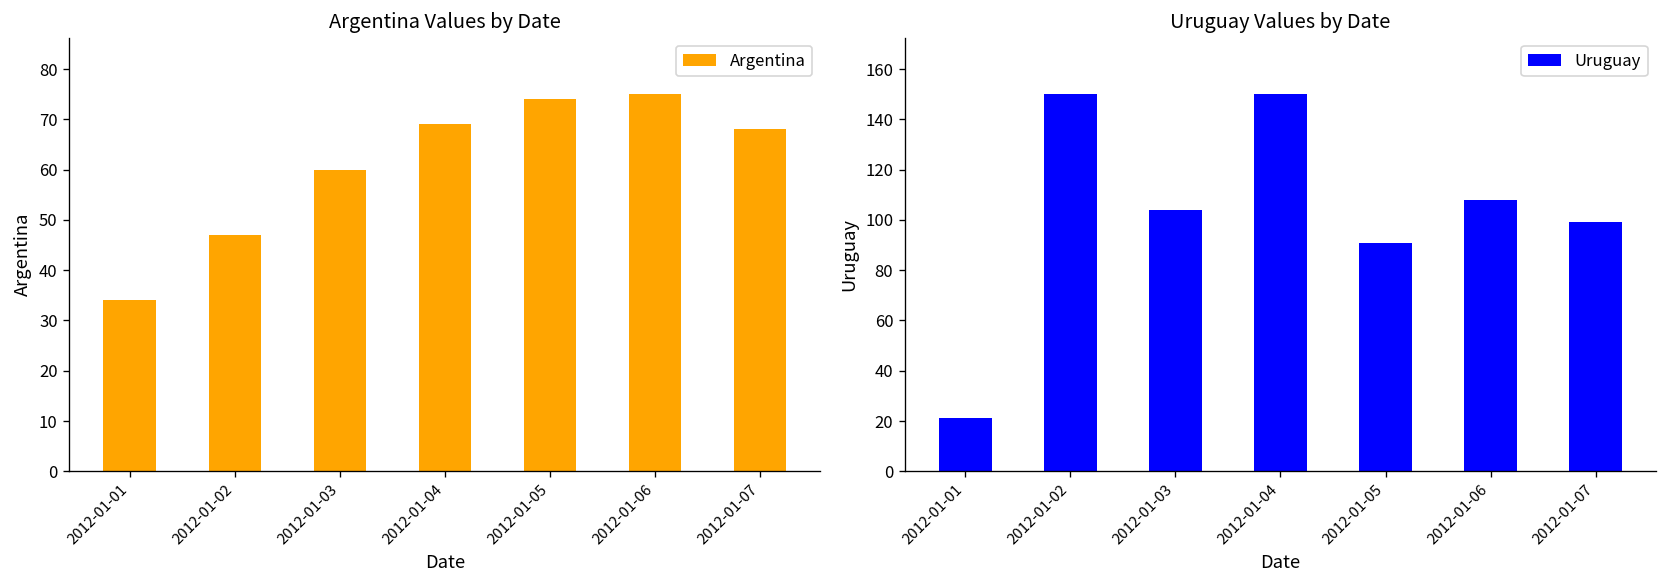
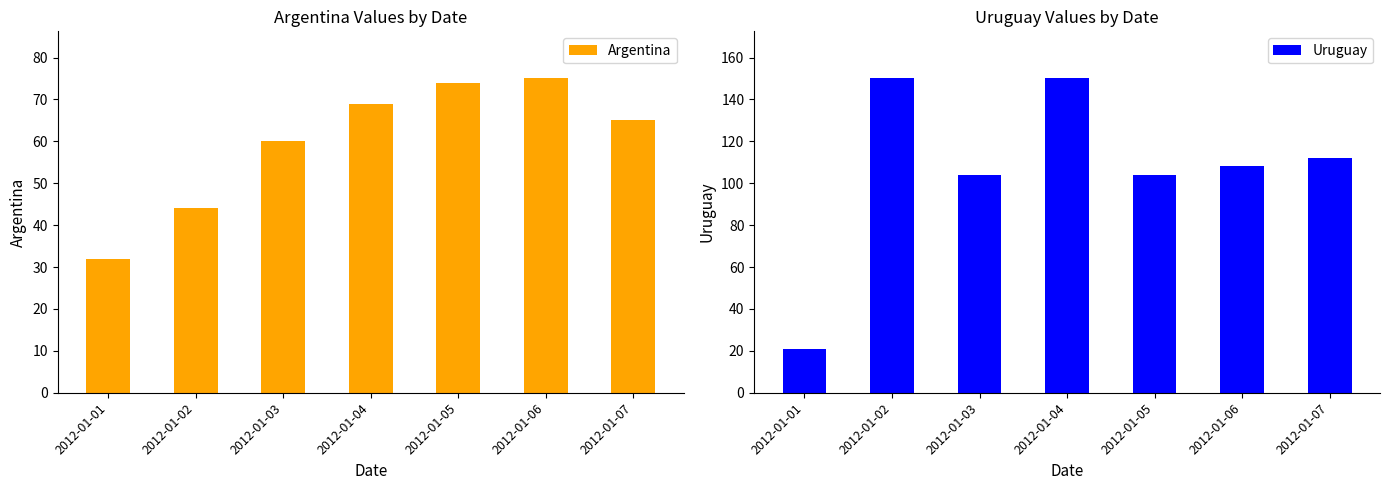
Argentina Values by Date, 2012-01-01: 34 -> 32
Argentina Values by Date, 2012-01-02: 47 -> 44
Argentina Values by Date, 2012-01-07: 68 -> 65
Uruguay Values by Date, 2012-01-05: 91 -> 104
Uruguay Values by Date, 2012-01-07: 99 -> 112
